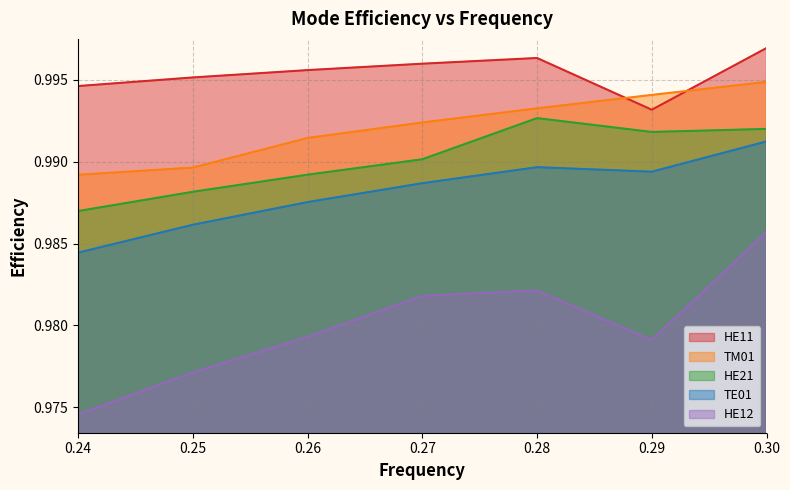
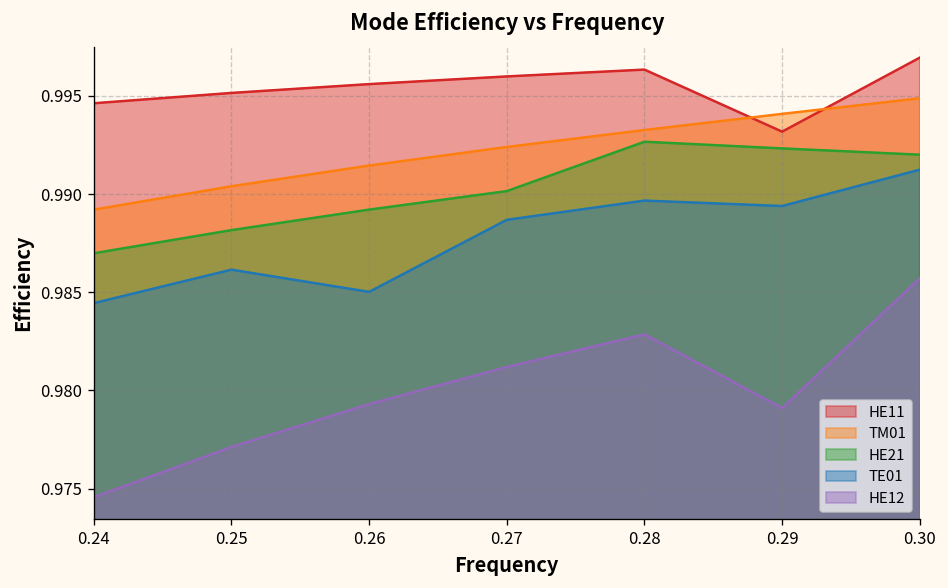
TM01, 0.25: 0.9896 -> 0.9904
TE01, 0.26: 0.9875 -> 0.9850
HE12, 0.27: 0.9818 -> 0.9812
HE12, 0.28: 0.9821 -> 0.9829
HE21, 0.29: 0.9918 -> 0.9923
